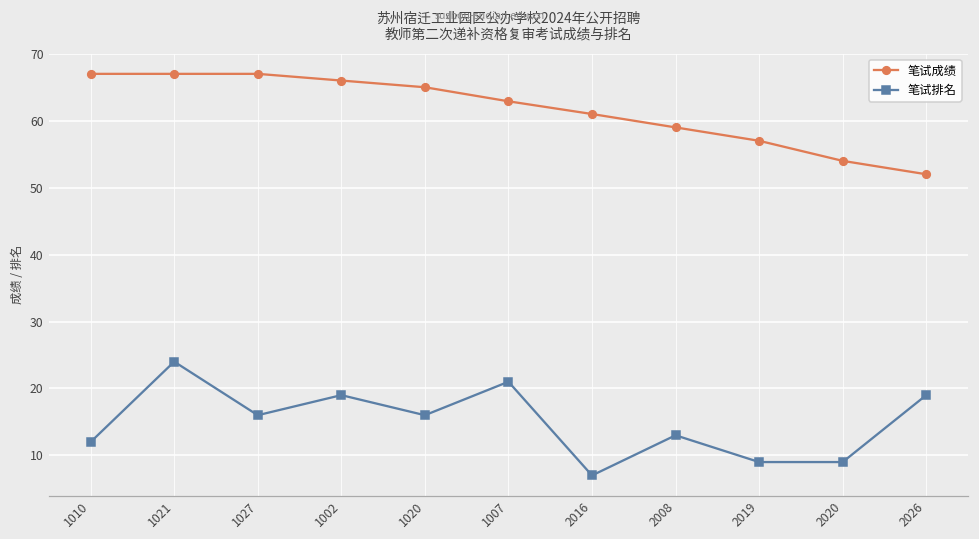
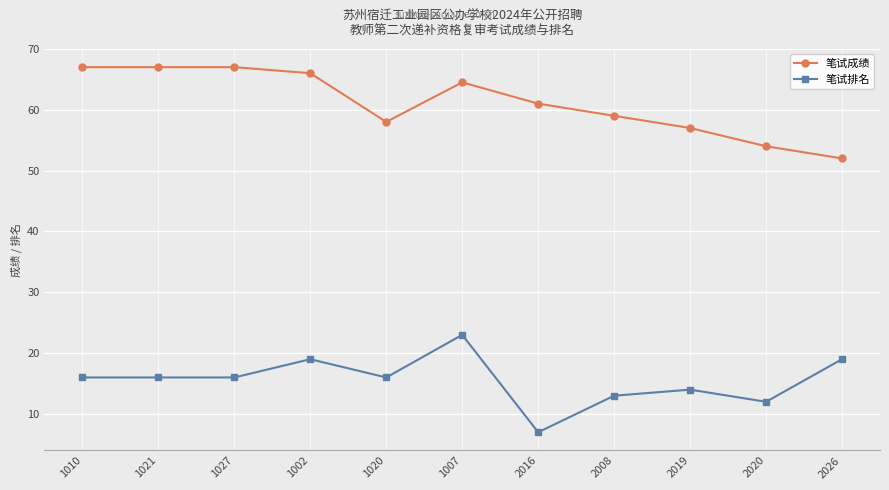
笔试排名, 1010: 12 -> 16
笔试排名, 1021: 24 -> 16
笔试成绩, 1020: 65 -> 58
笔试成绩, 1007: 63 -> 65
笔试排名, 1007: 21 -> 23
笔试排名, 2019: 9 -> 14
笔试排名, 2020: 9 -> 12
